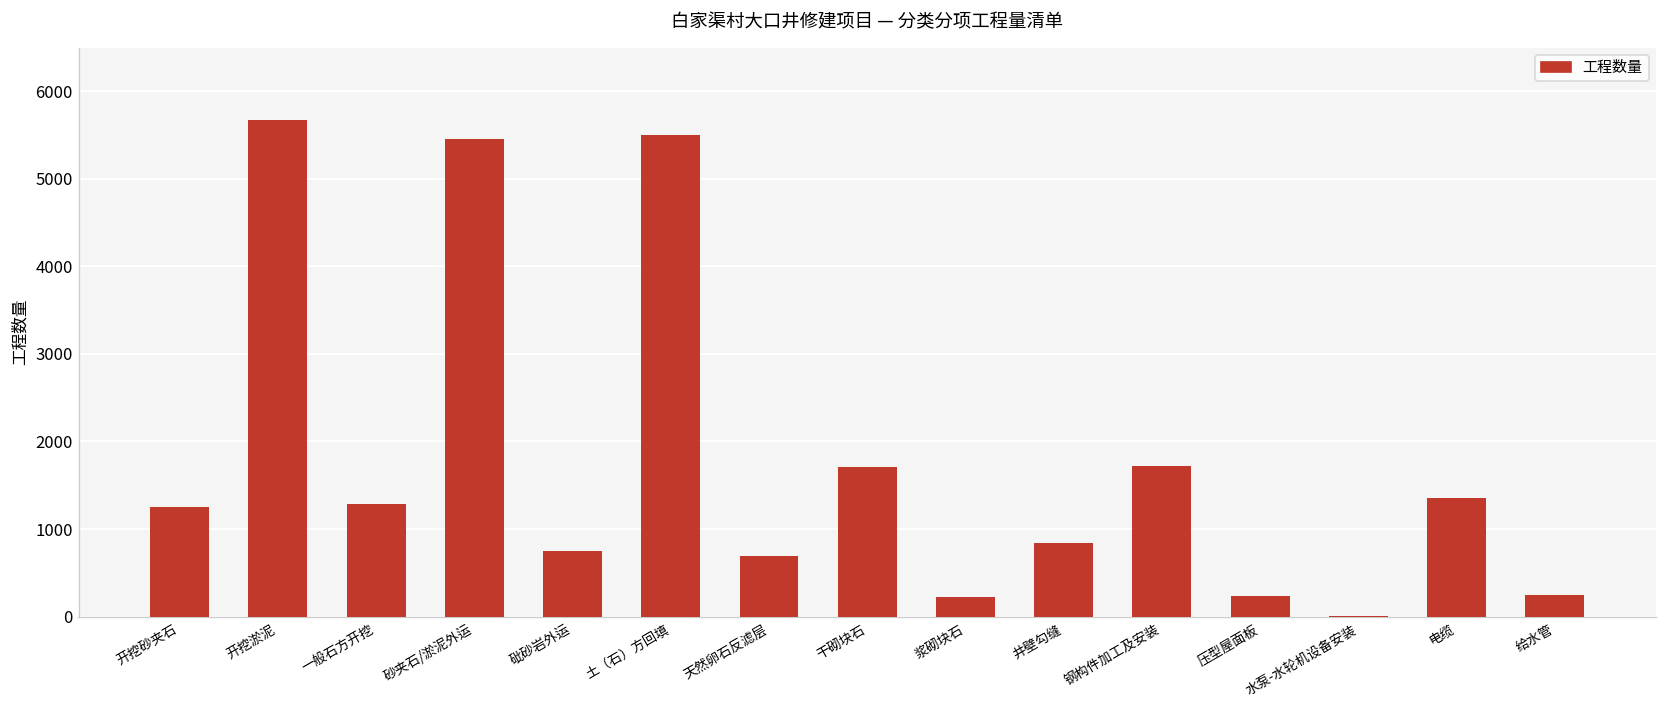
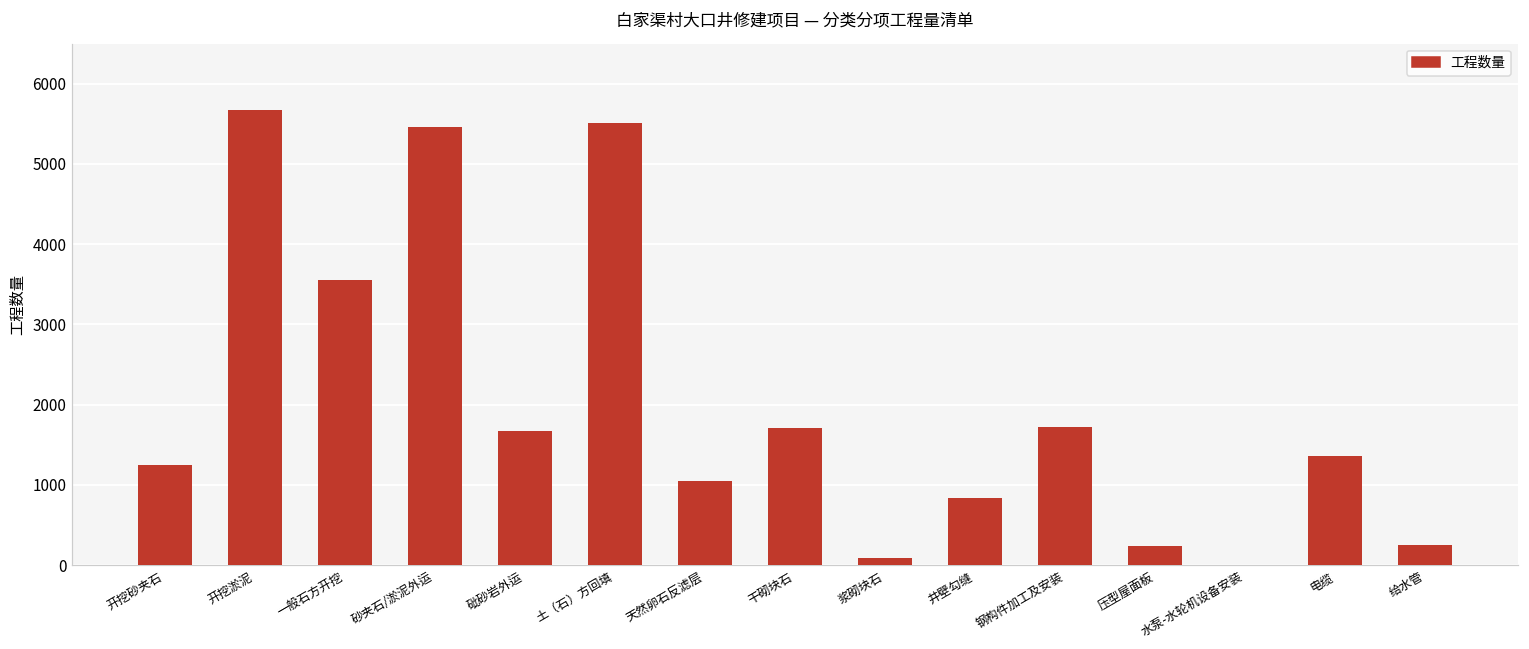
一般石方开挖: 1300 -> 3500
砒砂岩外运: 700 -> 1700
天然卵石反滤层: 700 -> 1000
浆砌块石: 200 -> 100
